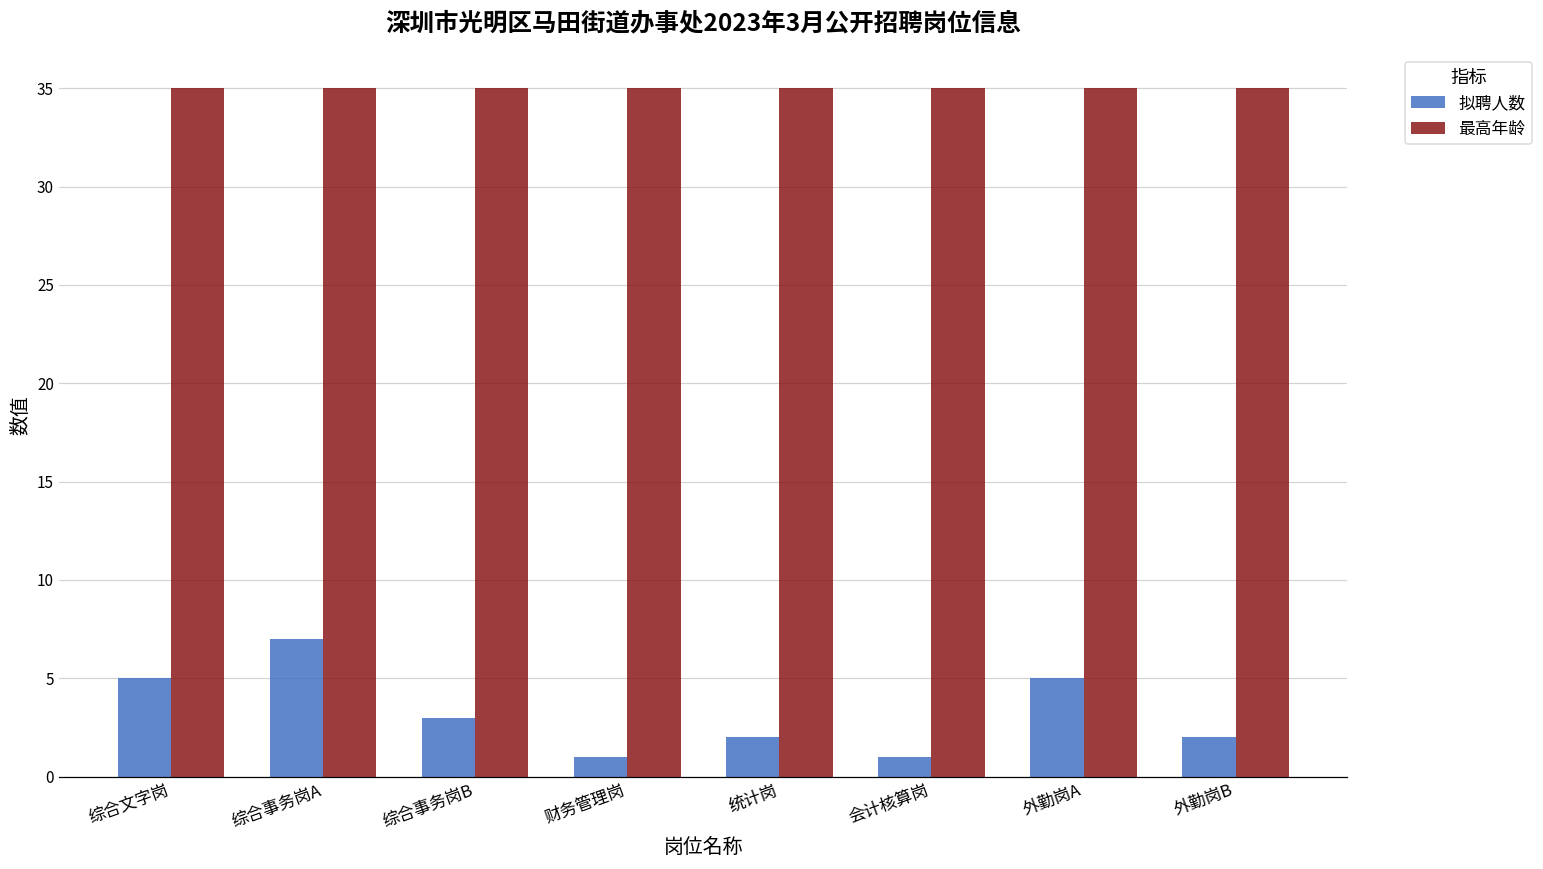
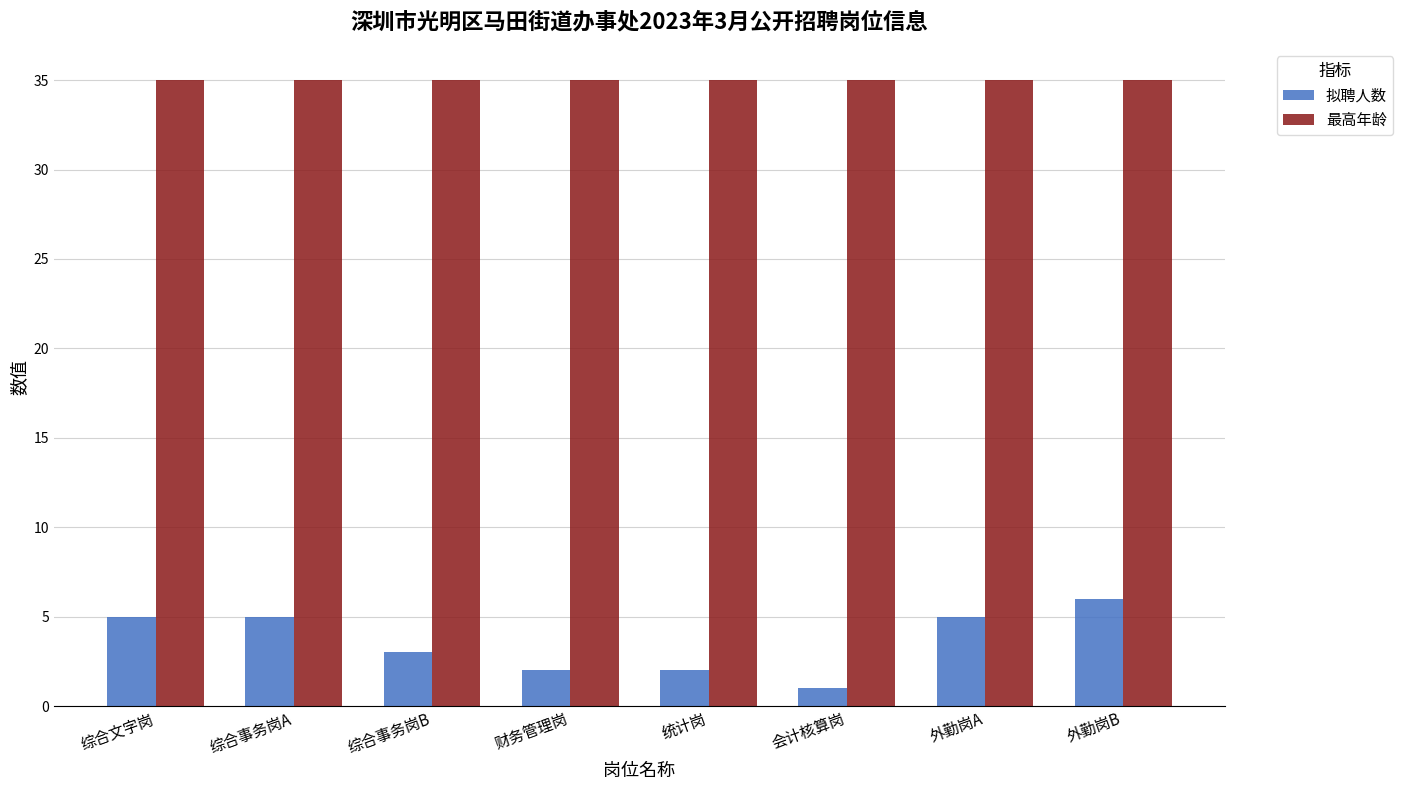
拟聘人数, 综合事务岗A: 7 -> 5
拟聘人数, 财务管理岗: 1 -> 2
拟聘人数, 外勤岗B: 2 -> 6
